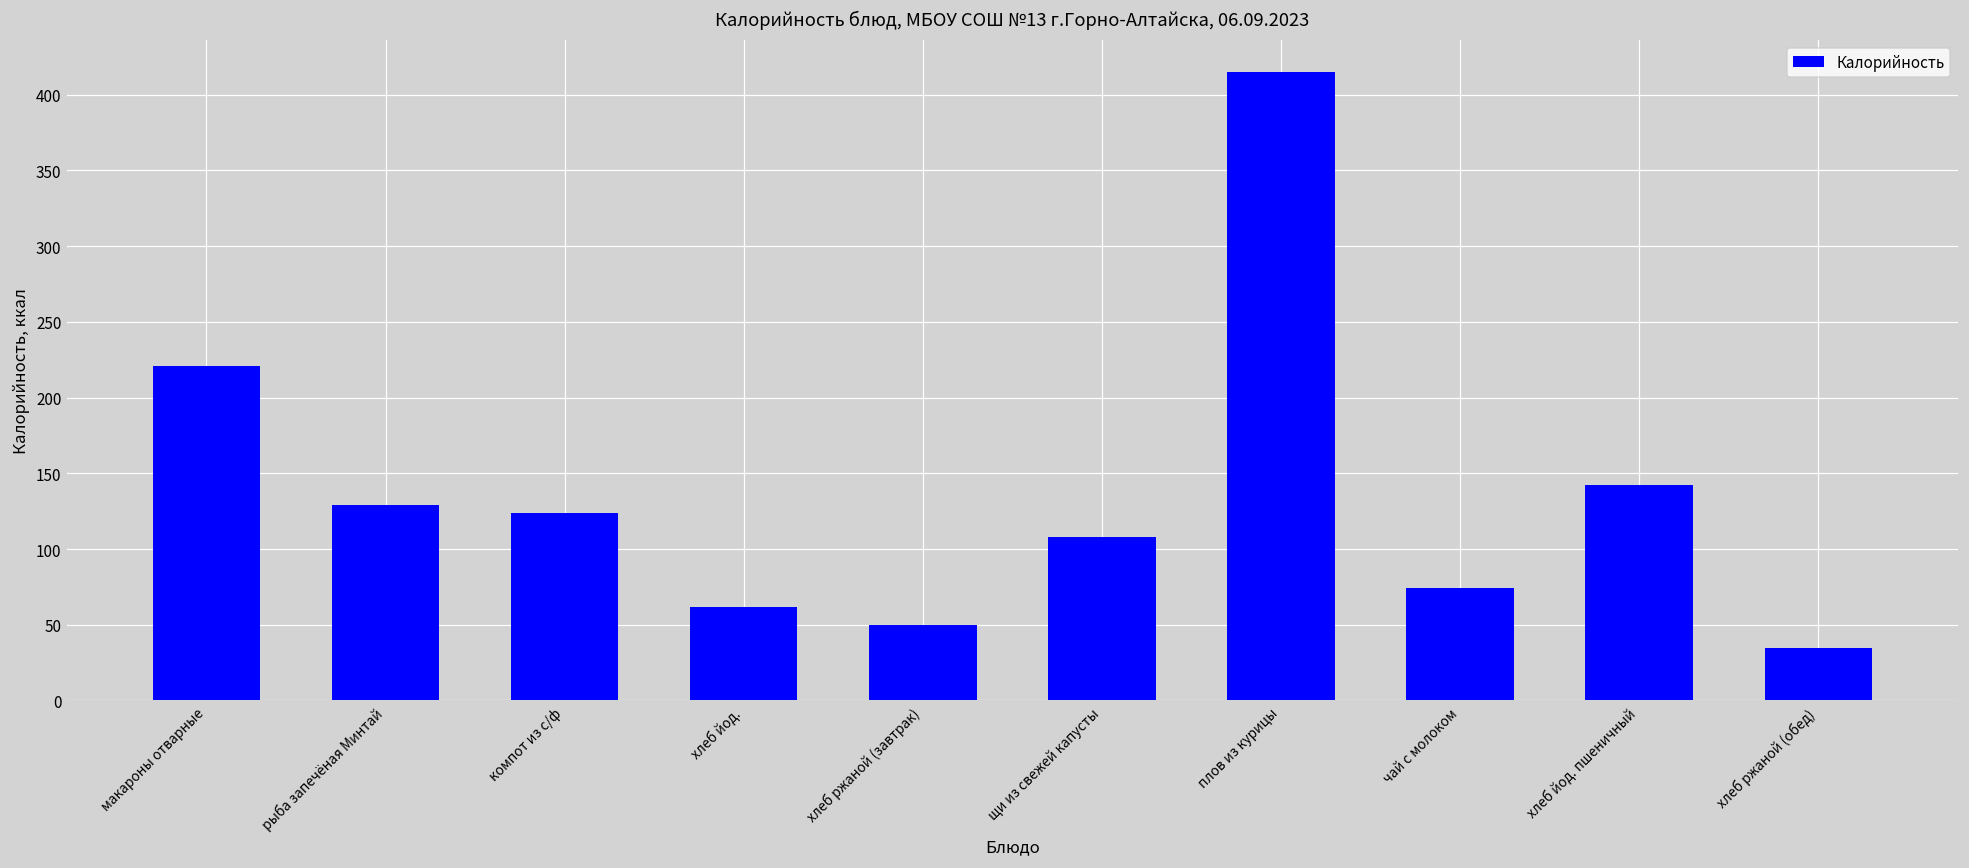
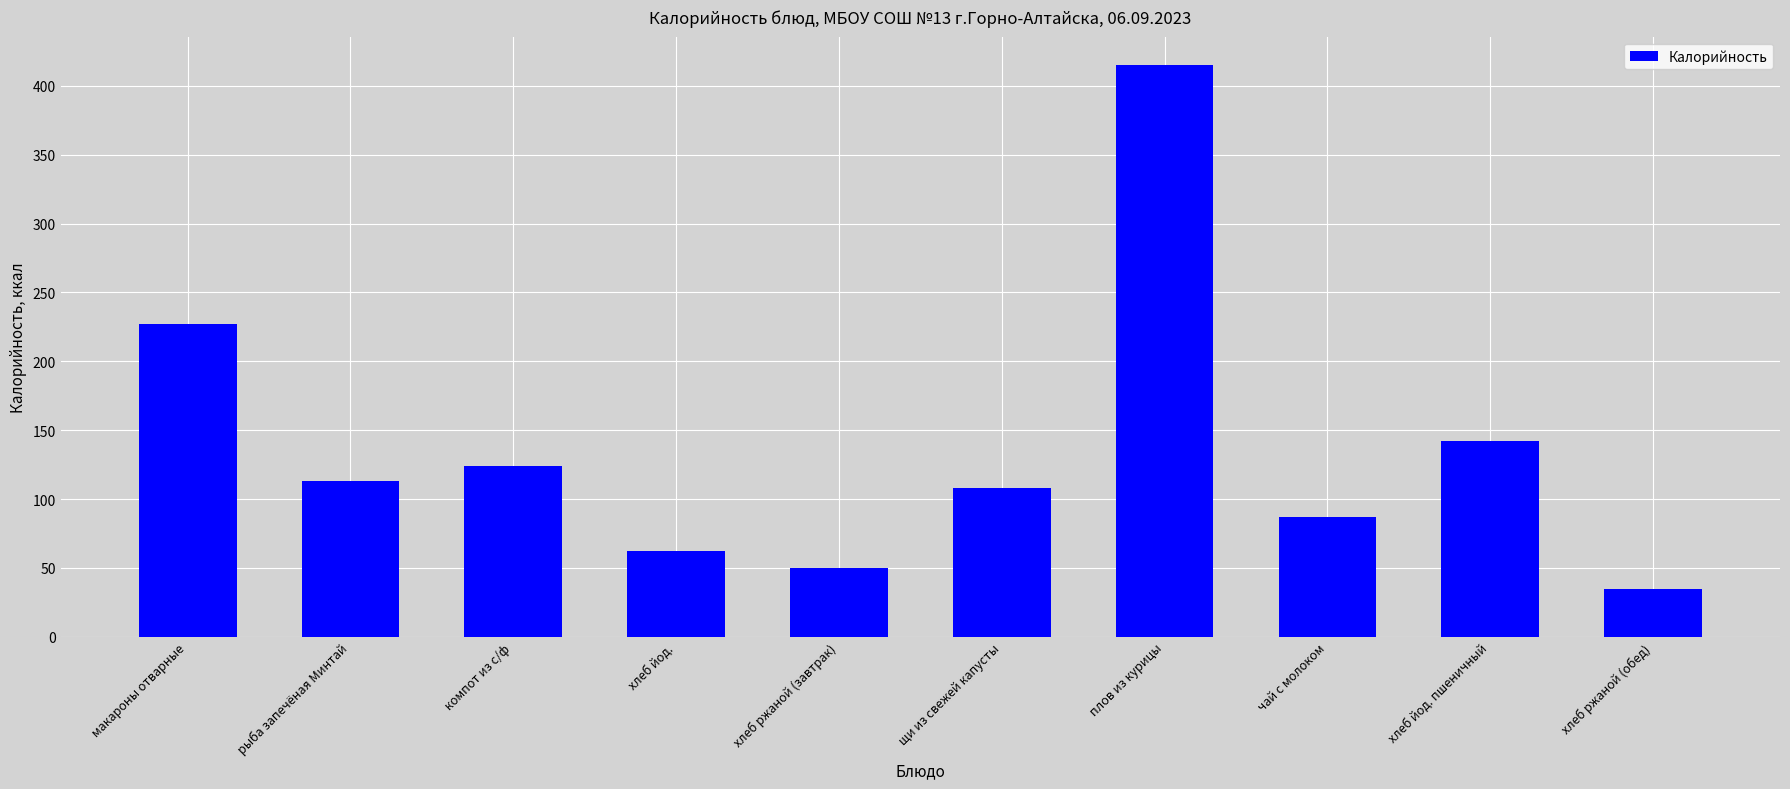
макароны отварные: 221 -> 227
рыба запечёная Минтай: 129 -> 113
чай с молоком: 74 -> 87
